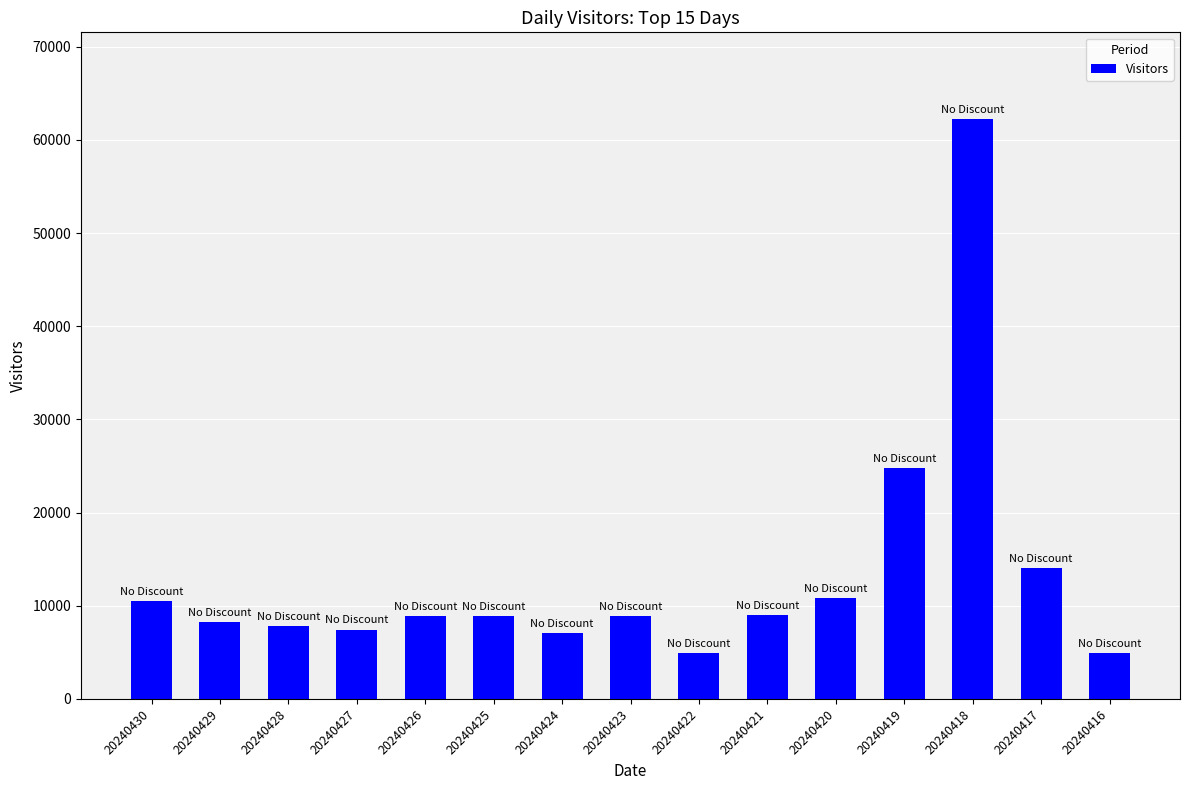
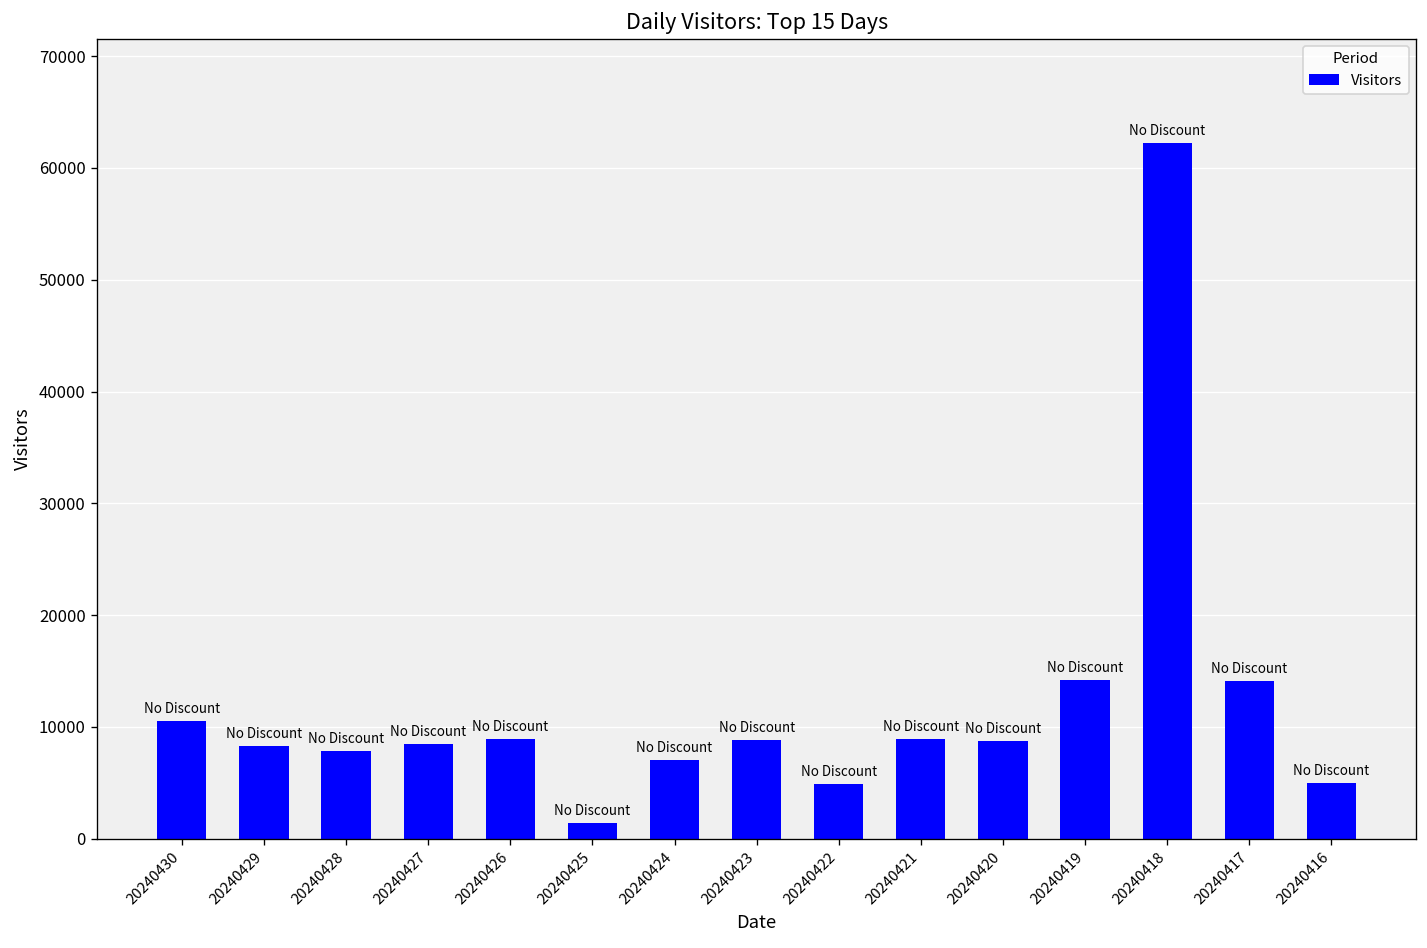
20240427: 7000 -> 8000
20240425: 9000 -> 1000
20240420: 11000 -> 9000
20240419: 25000 -> 14000
